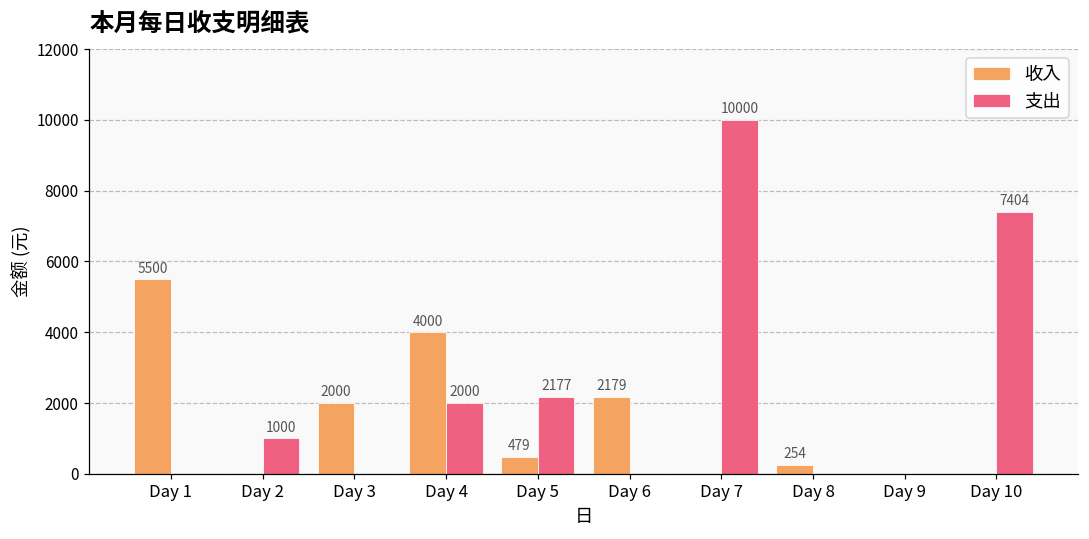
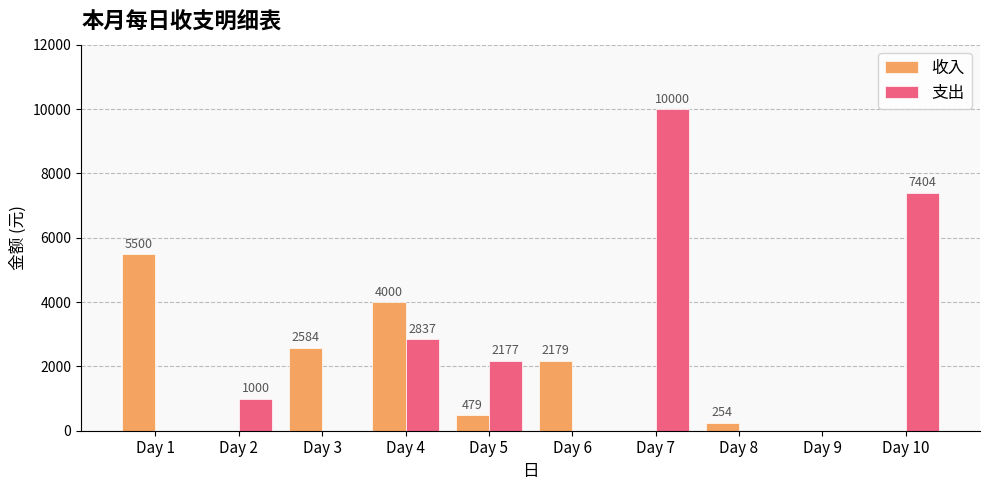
收入, Day 3: 2000 -> 2584
支出, Day 4: 2000 -> 2837
